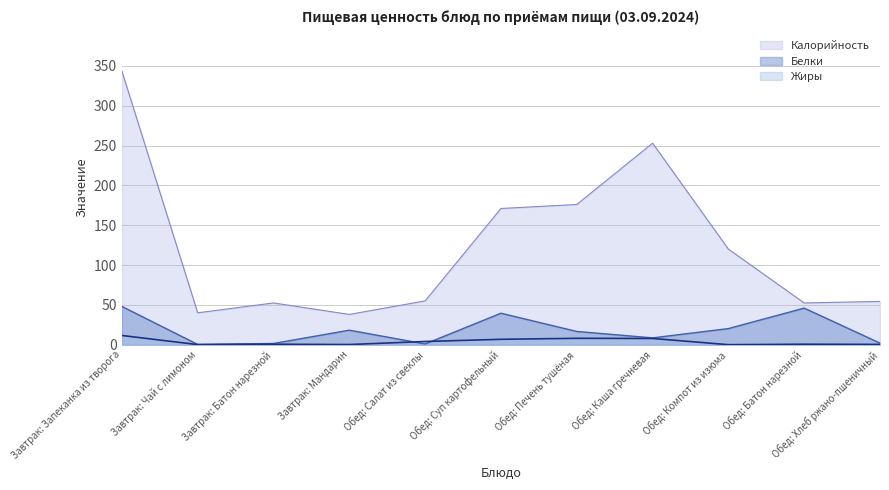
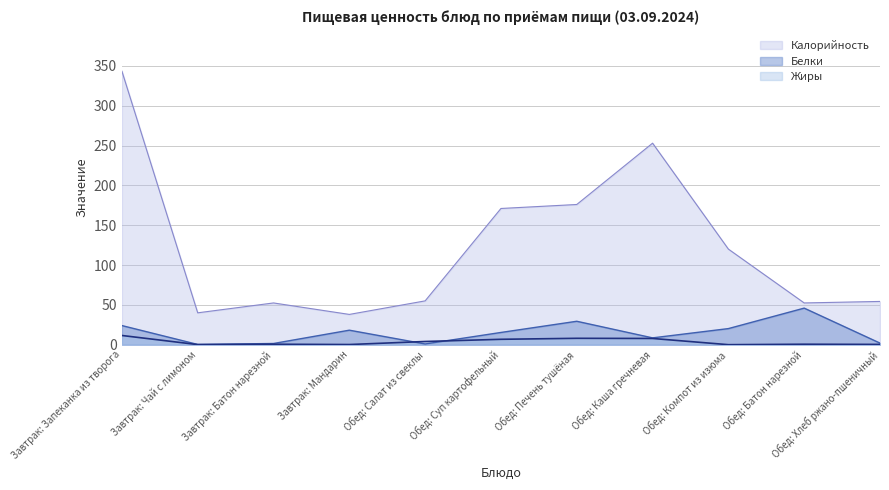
Белки, Завтрак: Запеканка из творога: 50 -> 20
Белки, Обед: Суп картофельный: 40 -> 20
Белки, Обед: Печень тушёная: 20 -> 30
